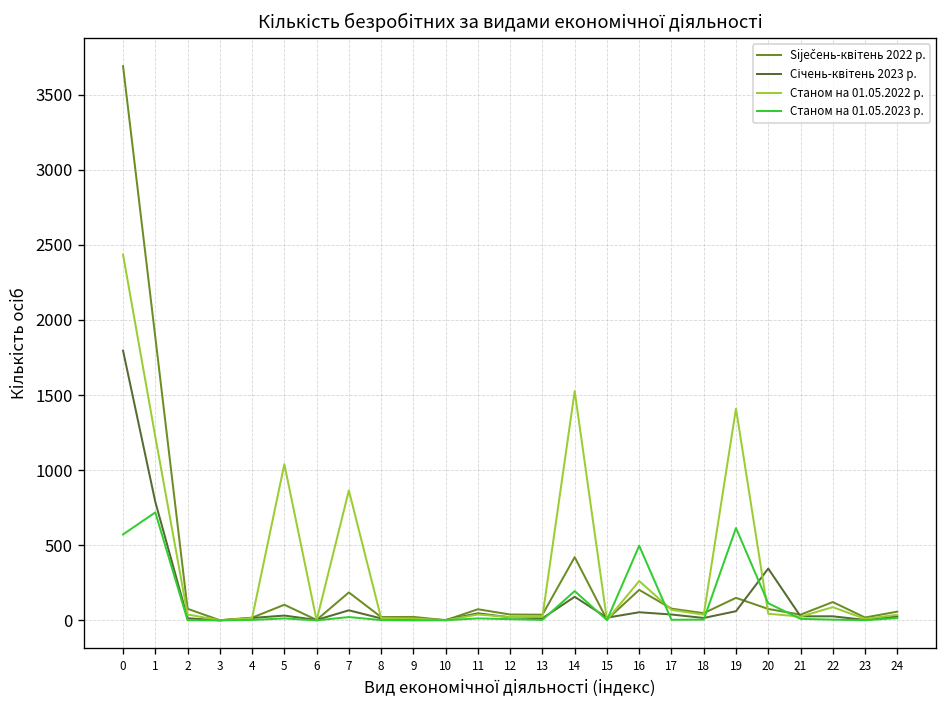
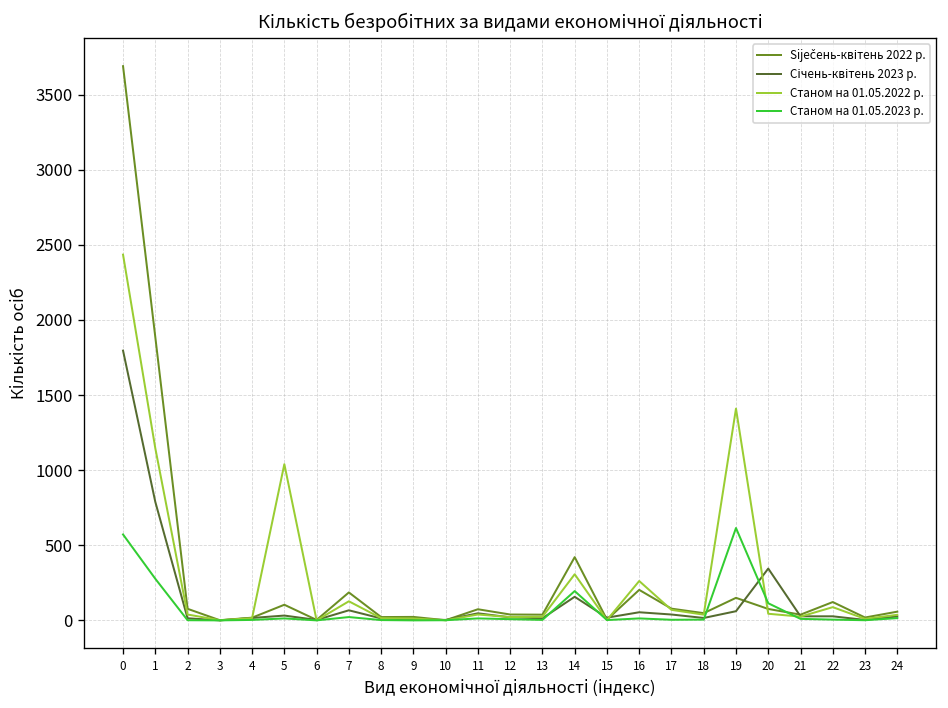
Станом на 01.05.2022 р., 1: 1220 -> 1150
Станом на 01.05.2023 р., 1: 720 -> 280
Станом на 01.05.2022 р., 7: 870 -> 130
Станом на 01.05.2022 р., 14: 1530 -> 310
Станом на 01.05.2023 р., 16: 500 -> 10
